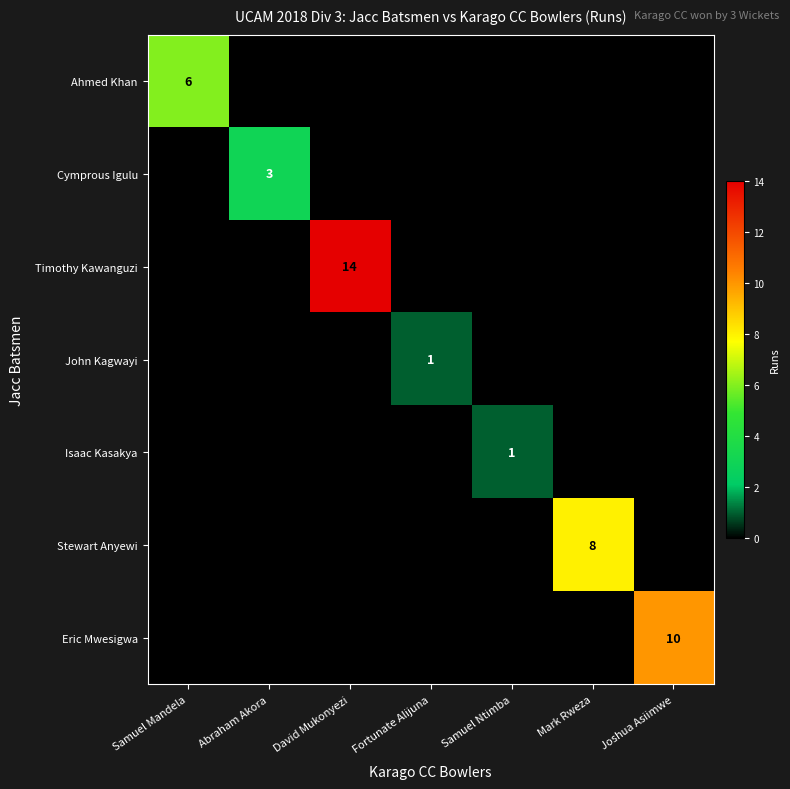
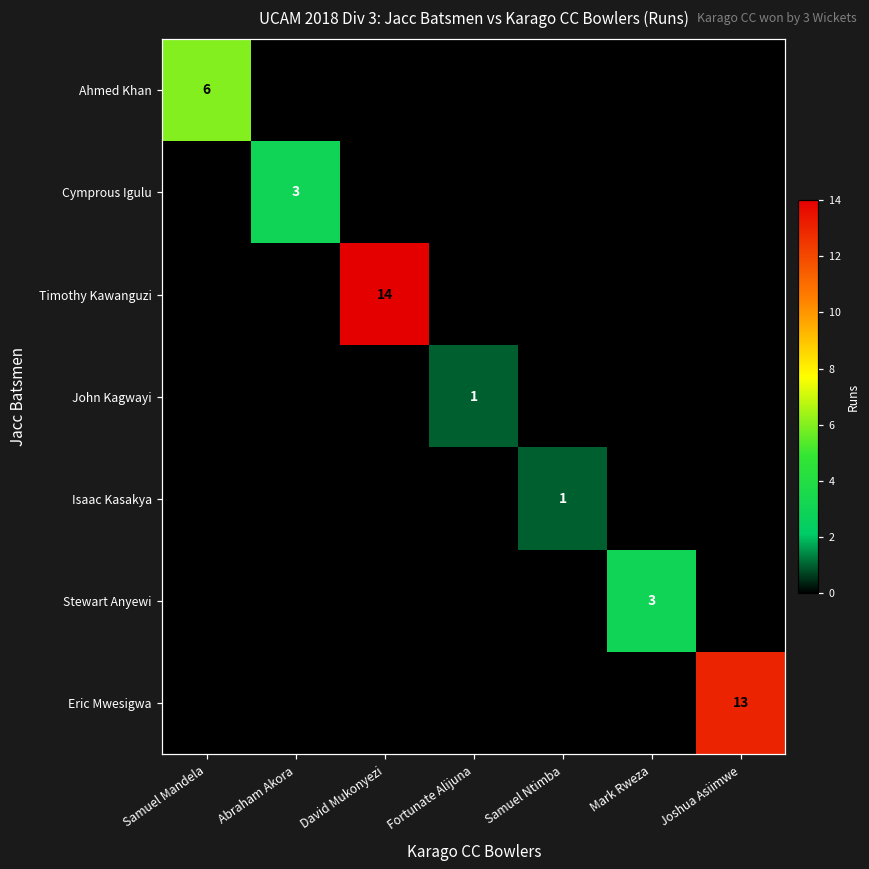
Stewart Anyewi, Mark Rweza: 8 -> 3
Eric Mwesigwa, Joshua Asiimwe: 10 -> 13
